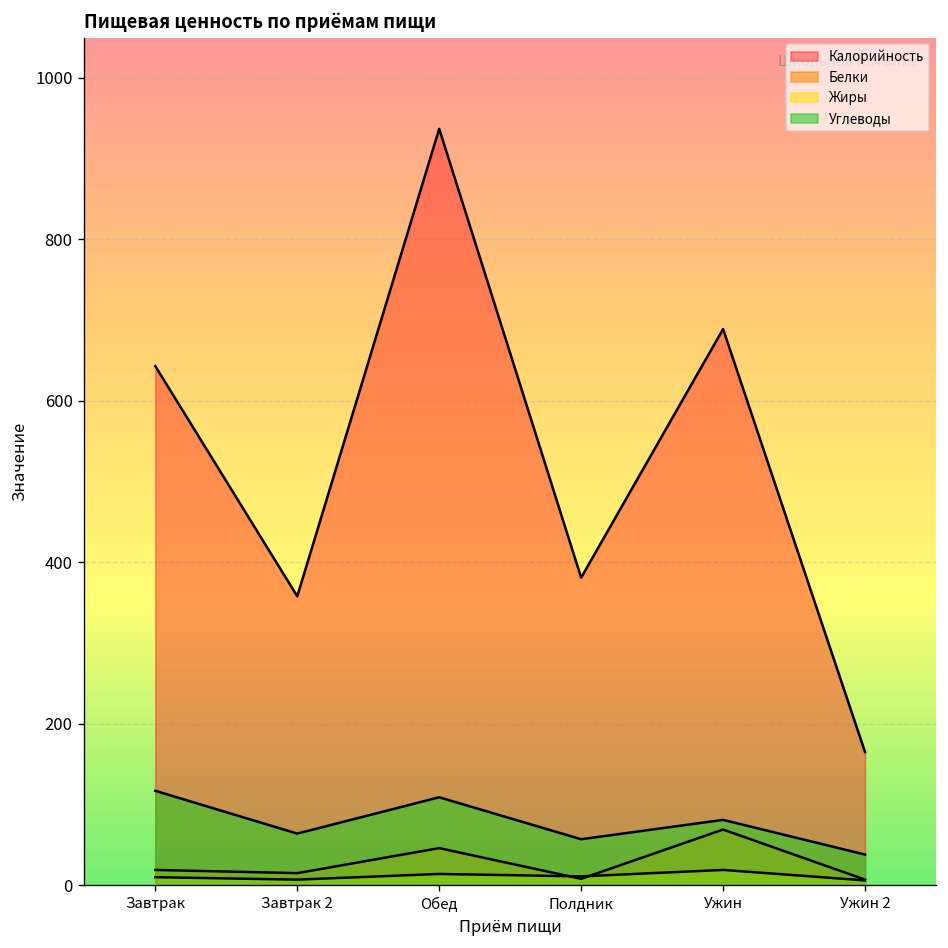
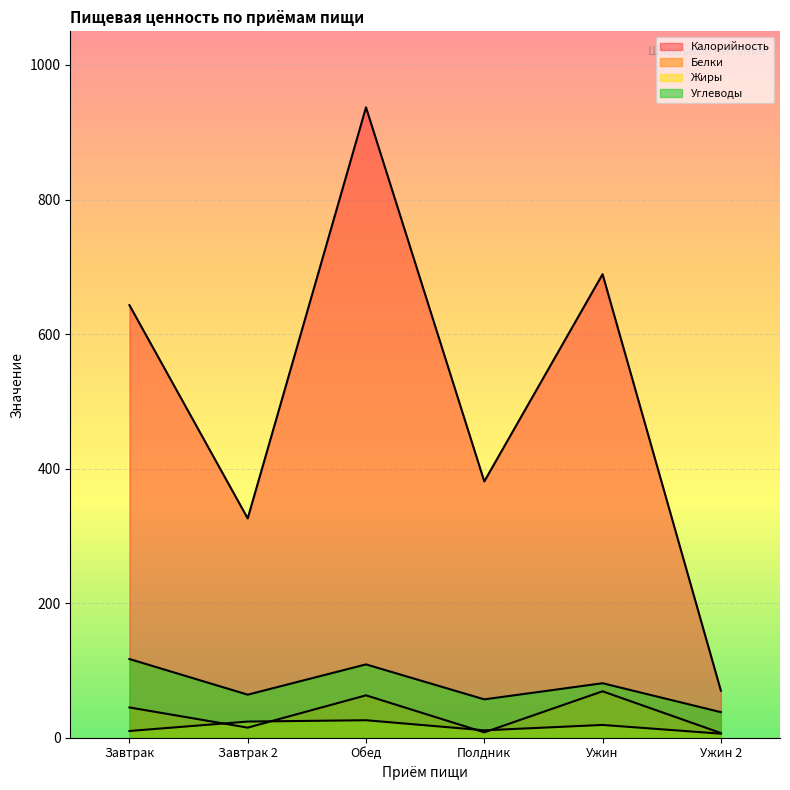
Белки, Завтрак: 20 -> 50
Калорийность, Завтрак 2: 360 -> 330
Жиры, Завтрак 2: 10 -> 20
Белки, Обед: 50 -> 60
Жиры, Обед: 10 -> 30
Калорийность, Ужин 2: 170 -> 70
